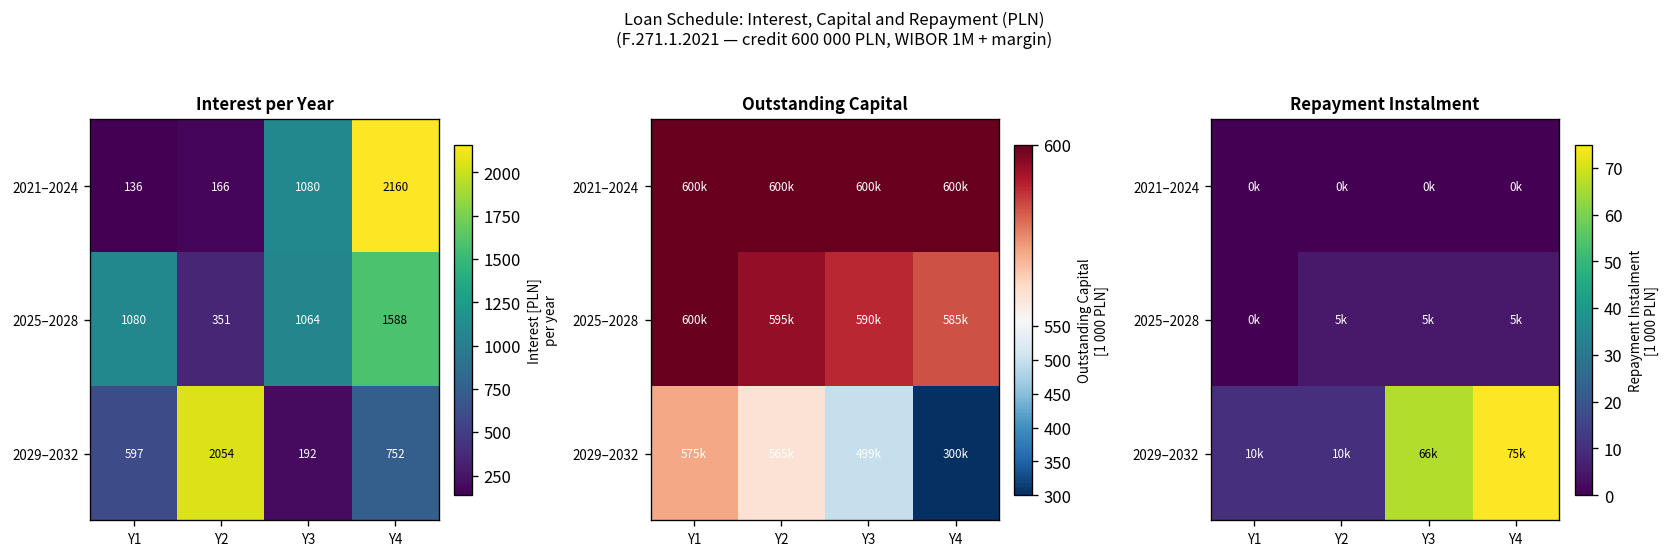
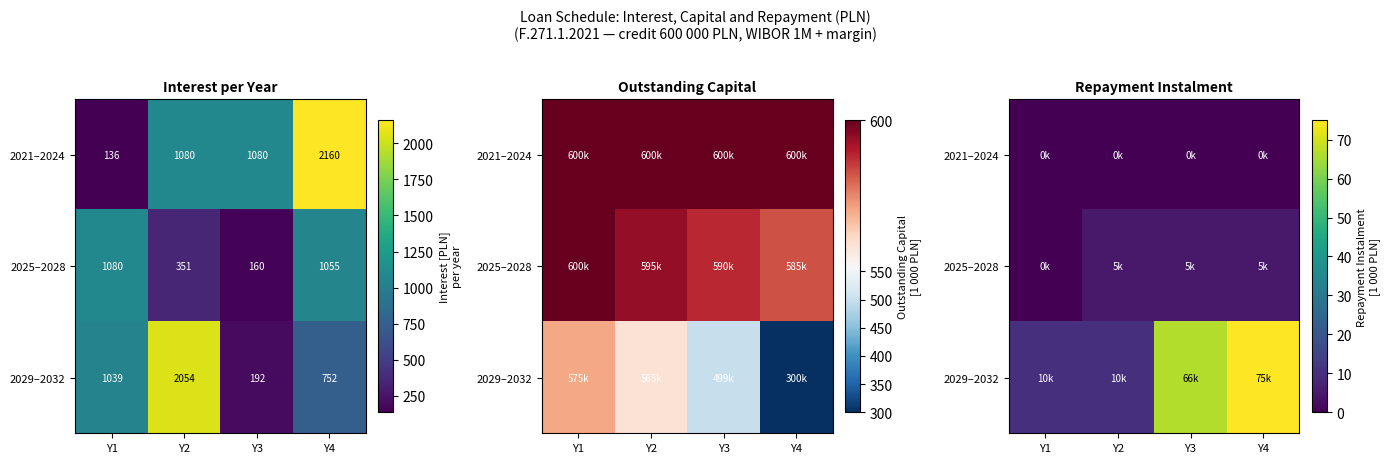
Interest per Year, 2021–2024, Y2: 166 -> 1080
Interest per Year, 2025–2028, Y3: 1064 -> 160
Interest per Year, 2025–2028, Y4: 1588 -> 1055
Interest per Year, 2029–2032, Y1: 597 -> 1039
